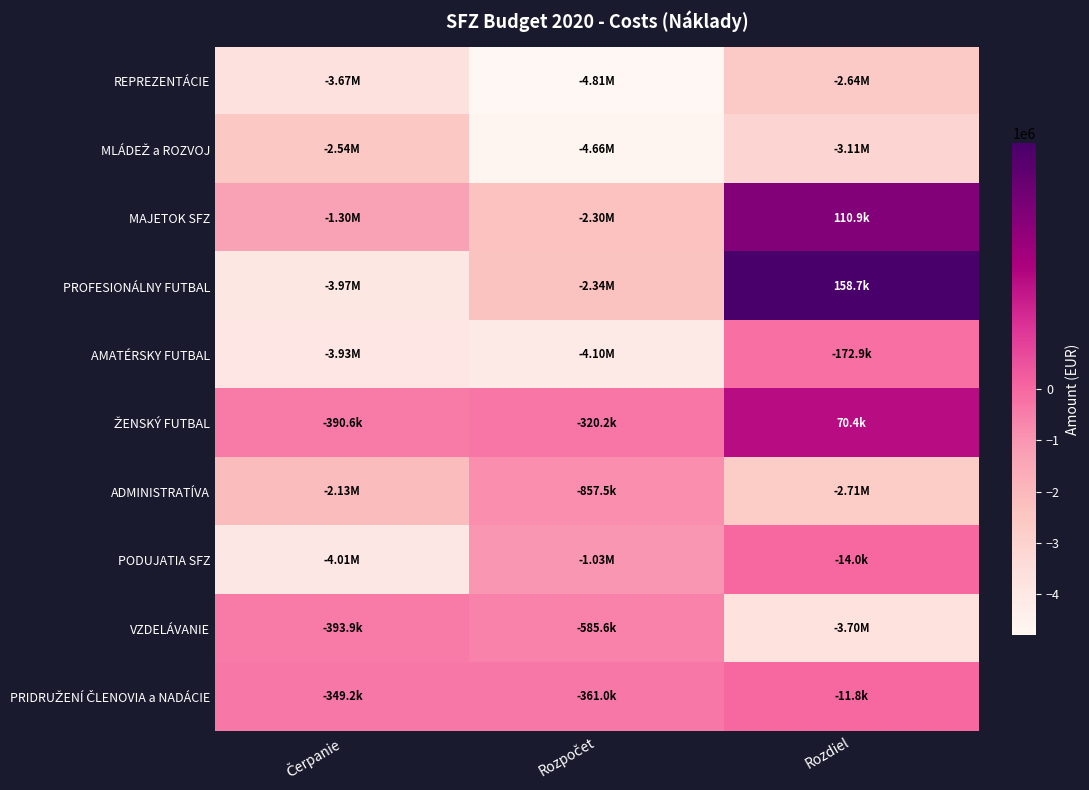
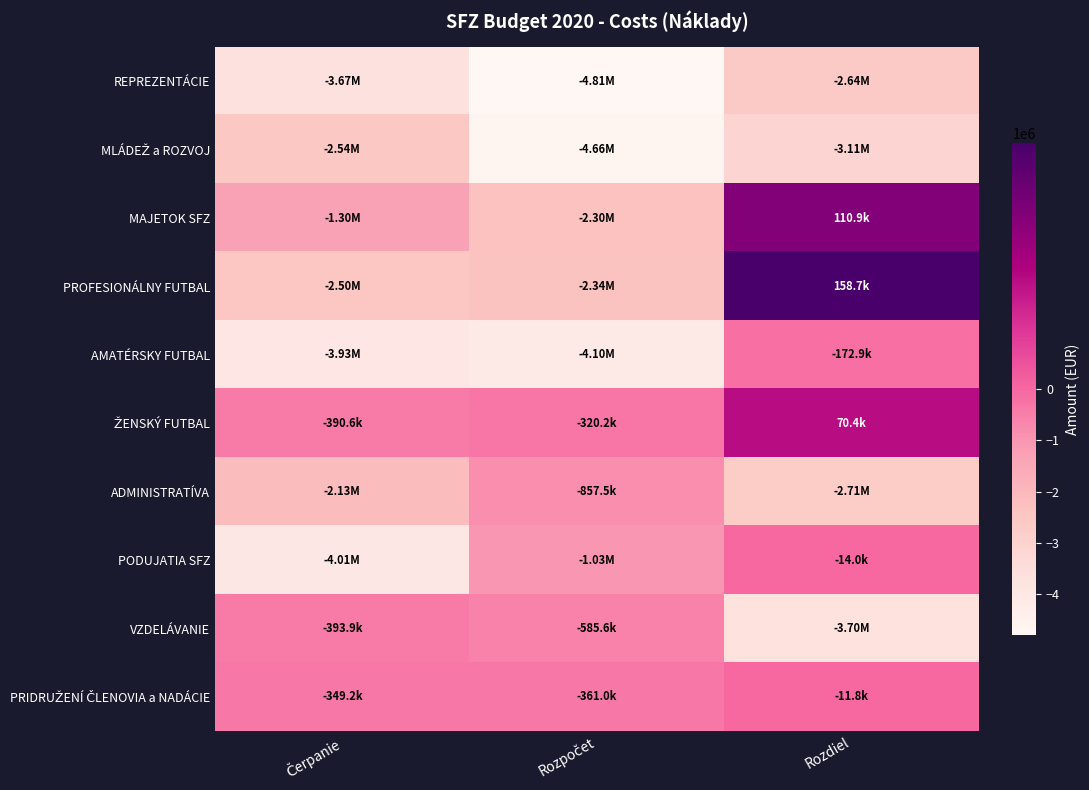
PROFESIONÁLNY FUTBAL, Čerpanie: -3.97M -> -2.50M
